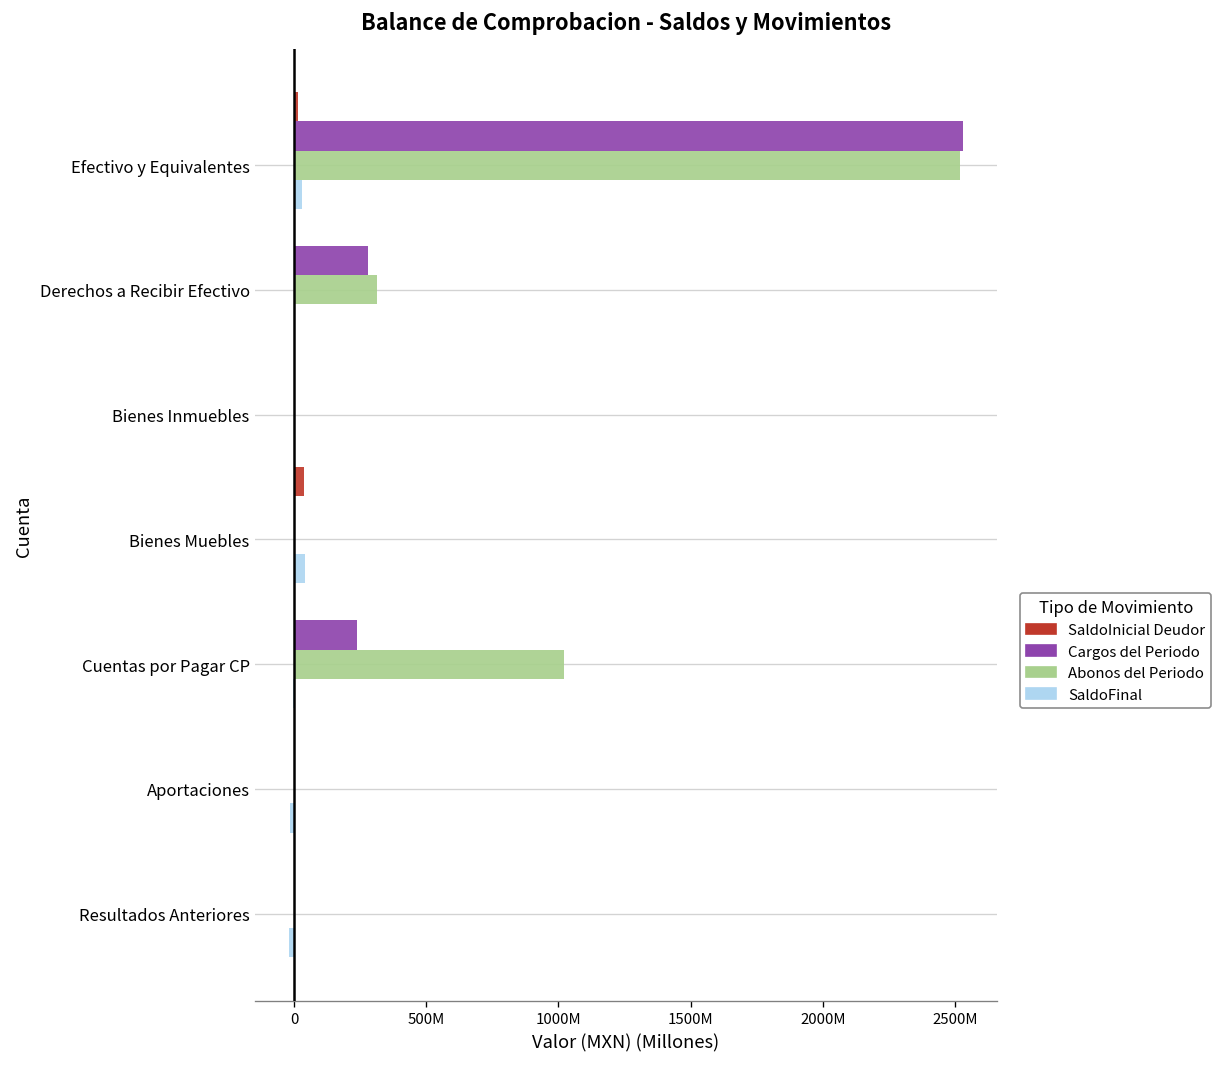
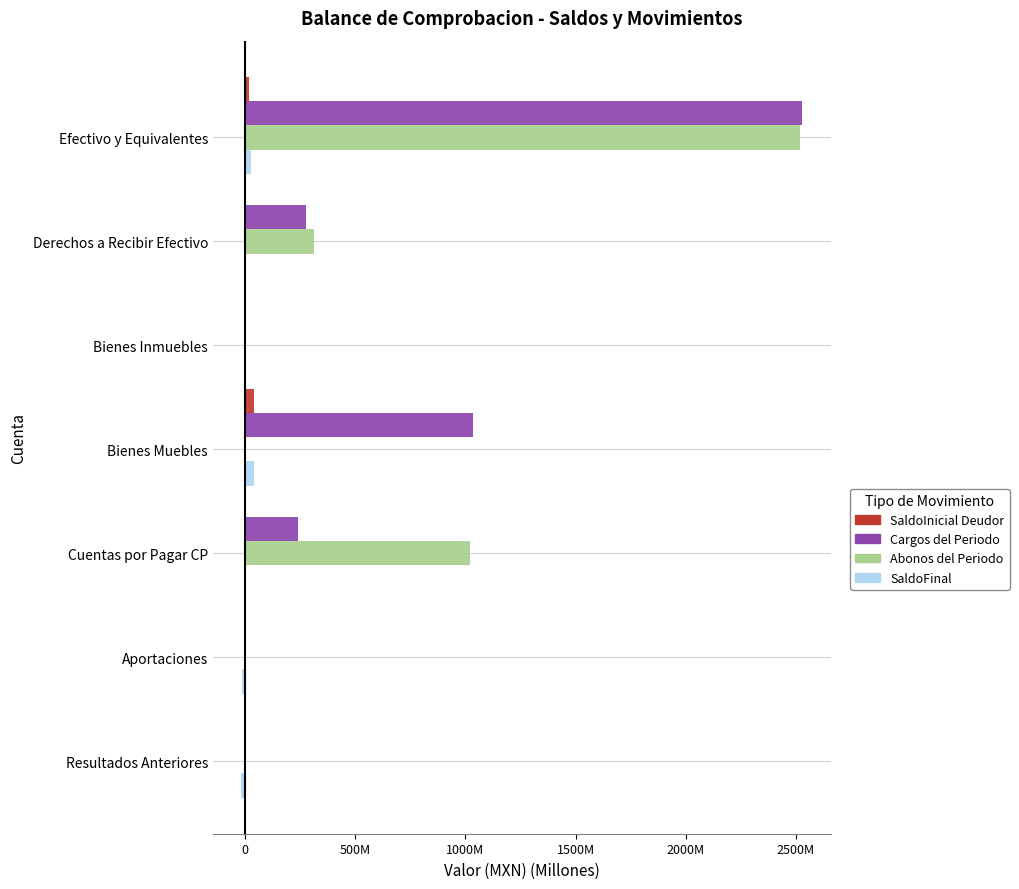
Cargos del Periodo, Bienes Muebles: 0 -> 1040000000
